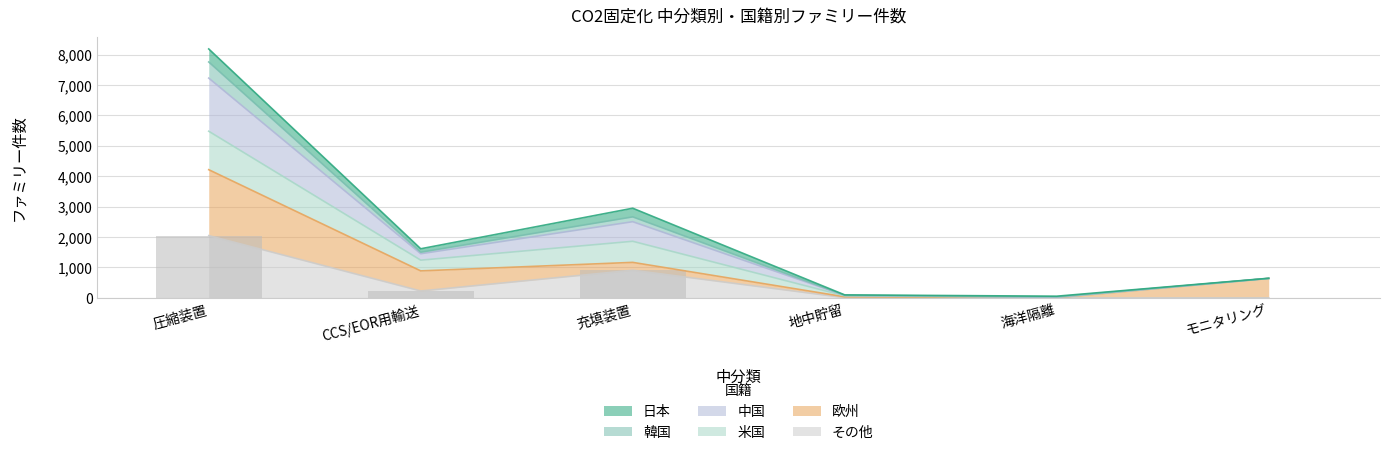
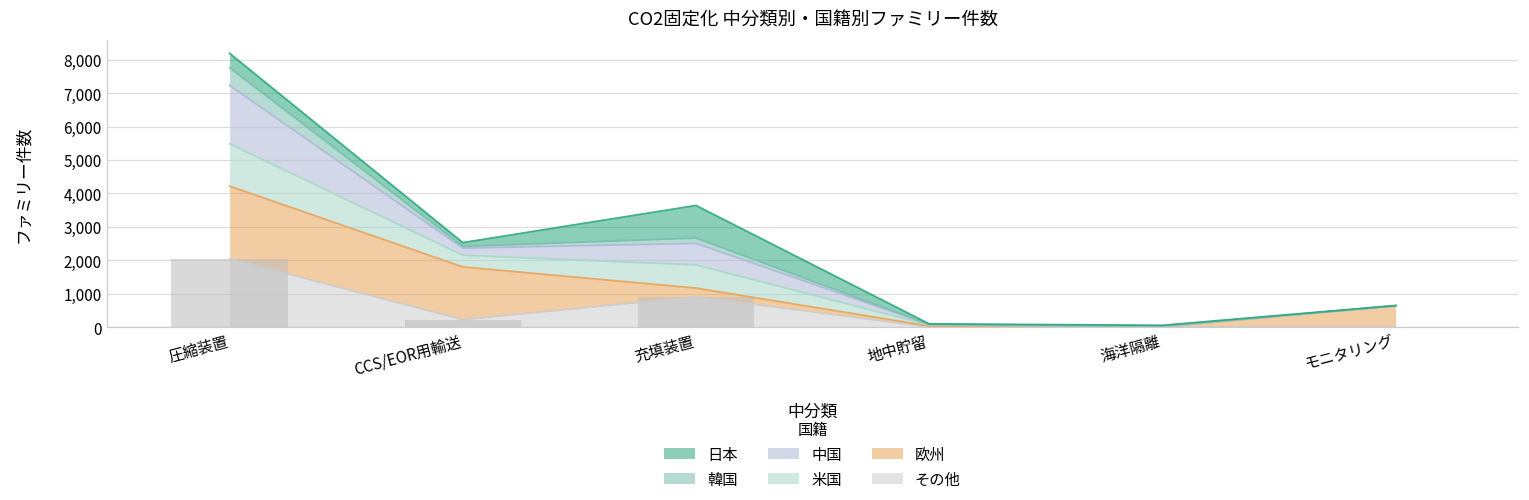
欧州, CCS/EOR用輸送: 700 -> 1,600
日本, 充填装置: 300 -> 1,000
